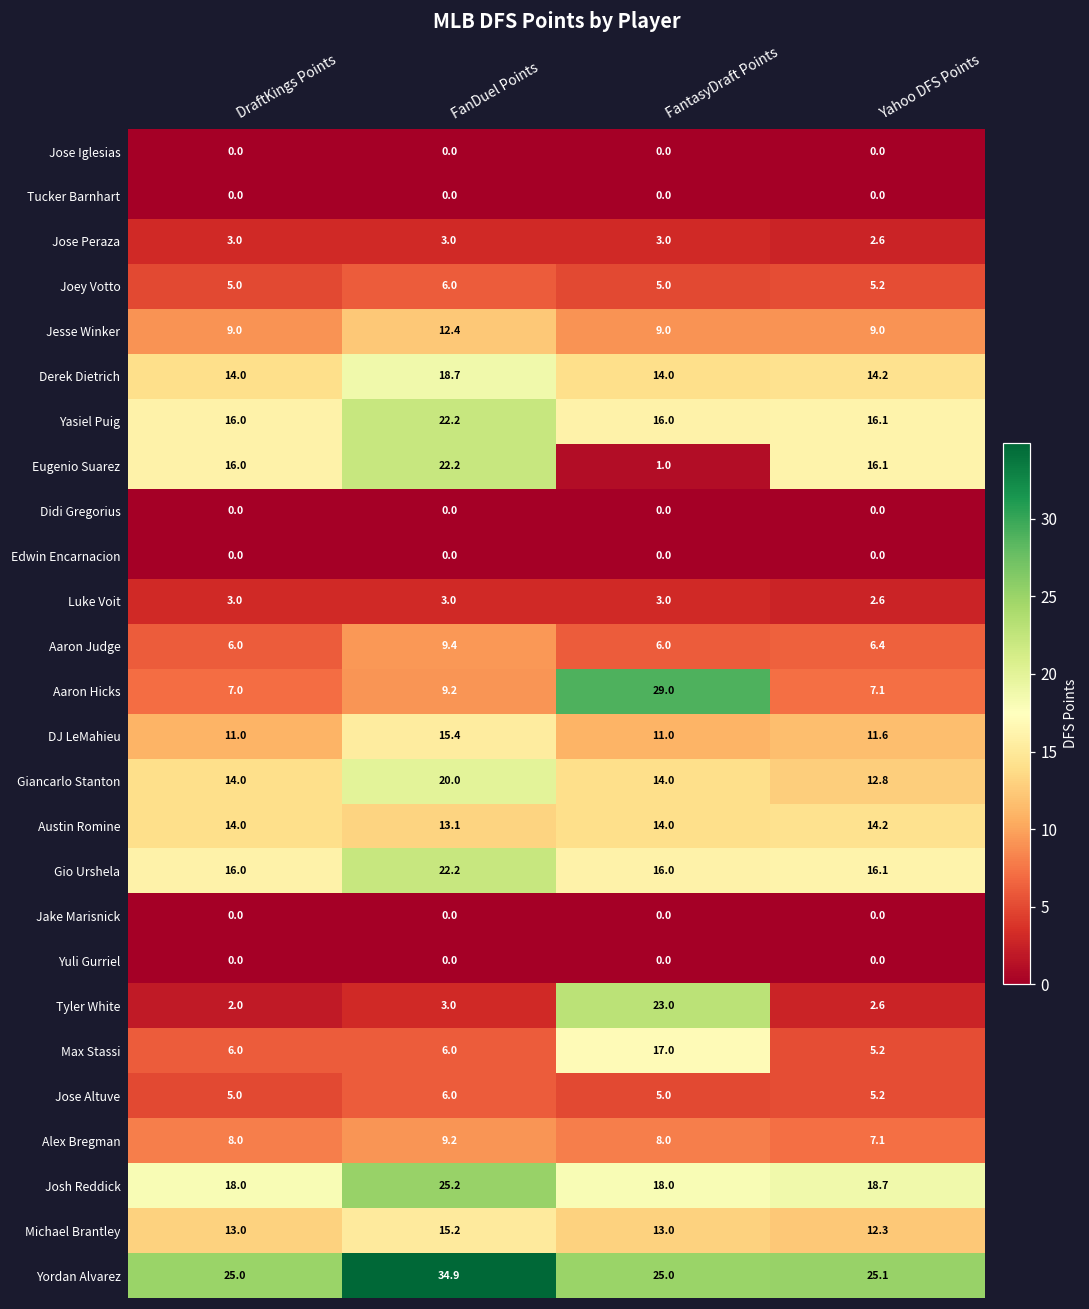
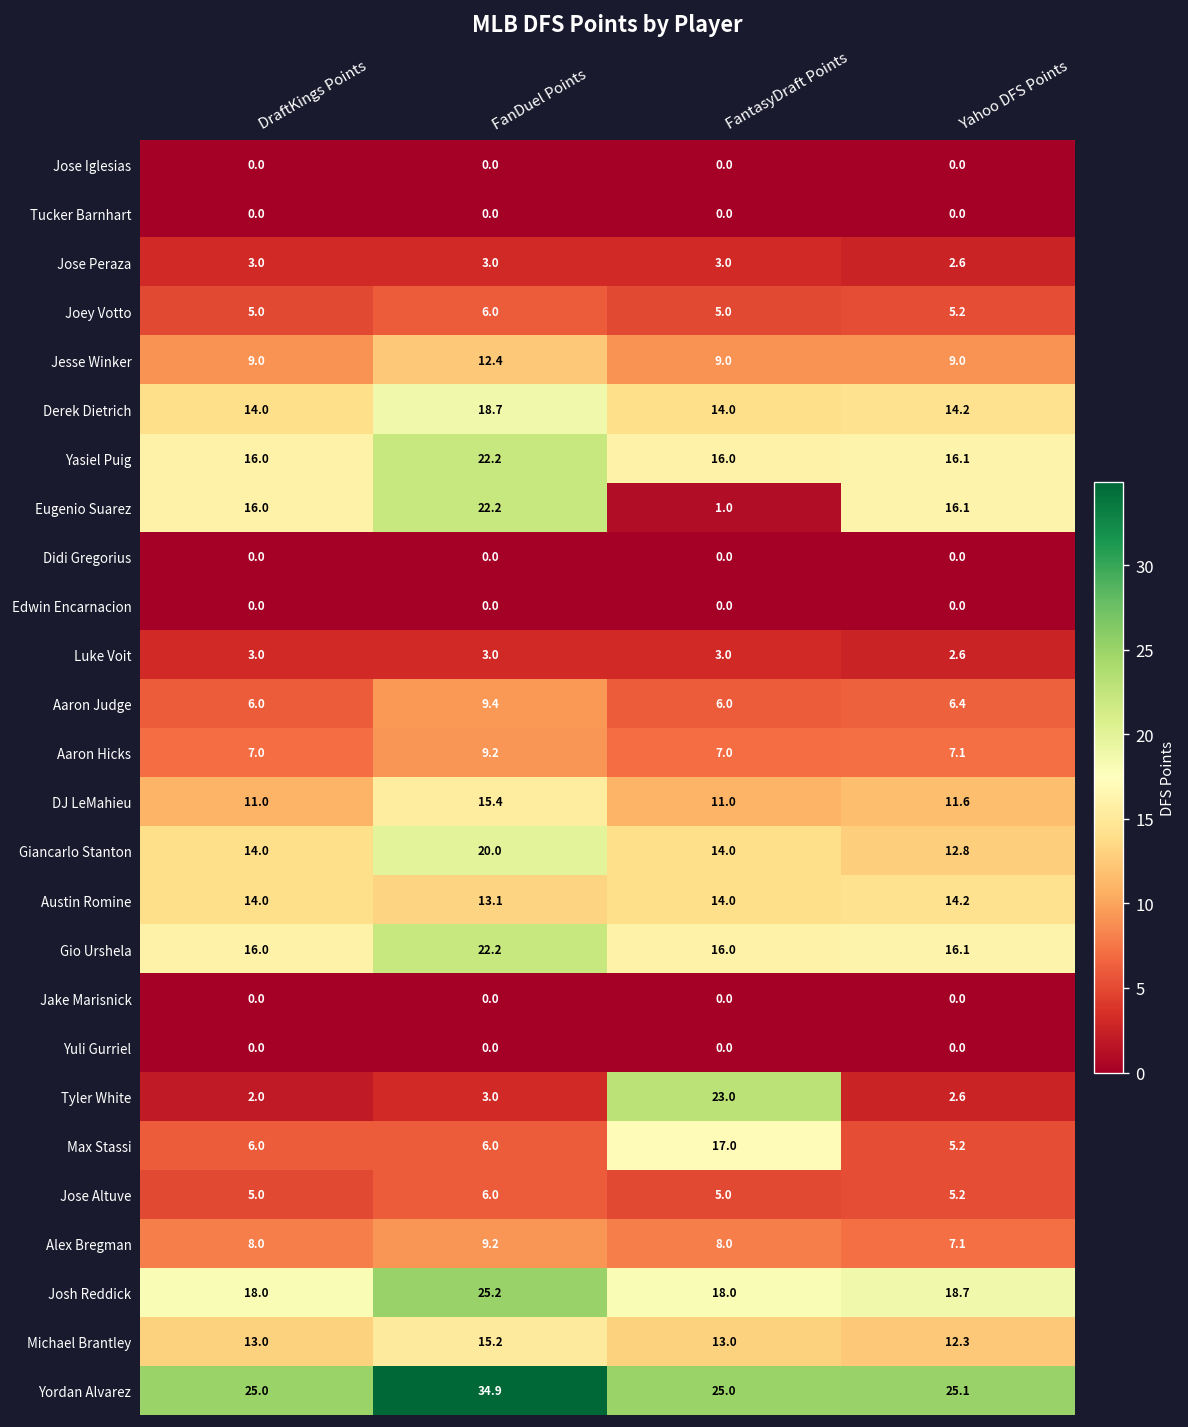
Aaron Hicks, FantasyDraft Points: 29.0 -> 7.0
